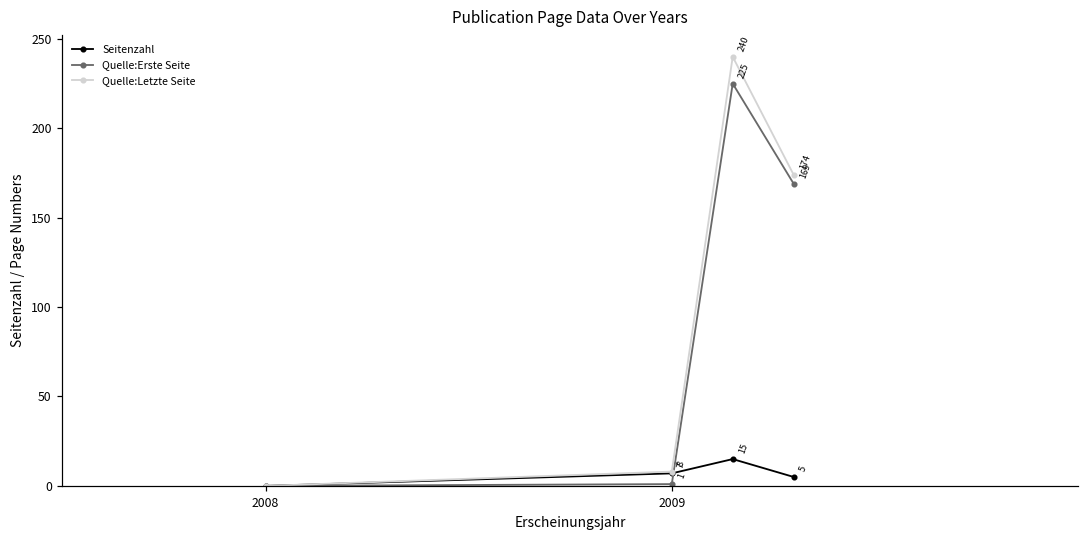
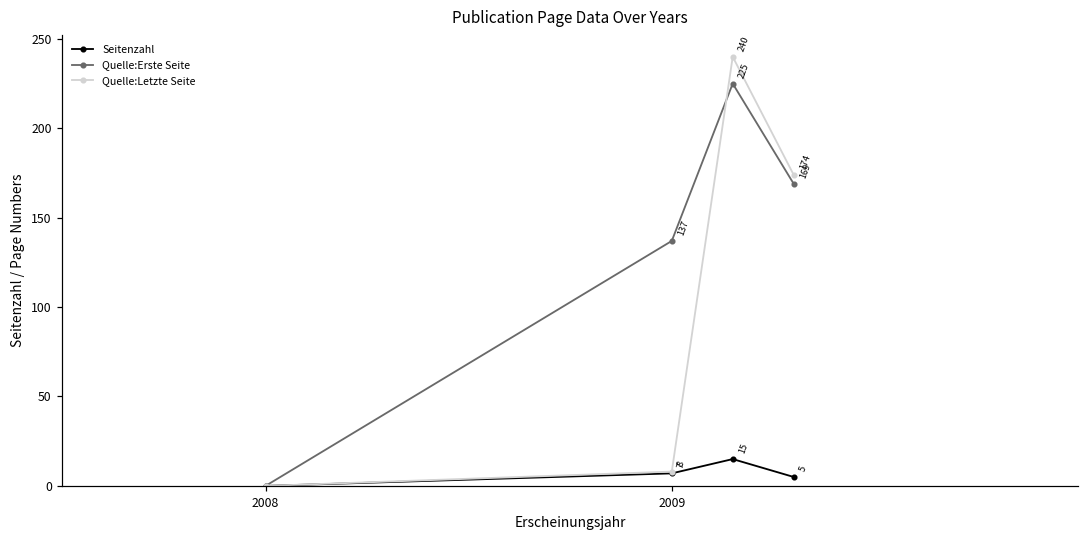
Quelle:Erste Seite, 2009: 1 -> 137
